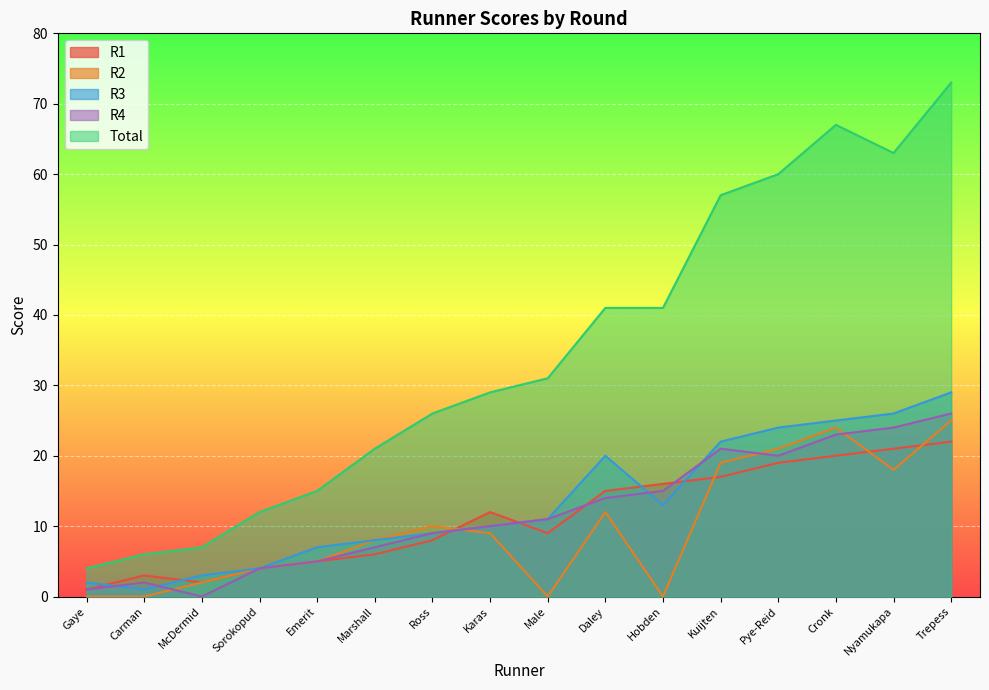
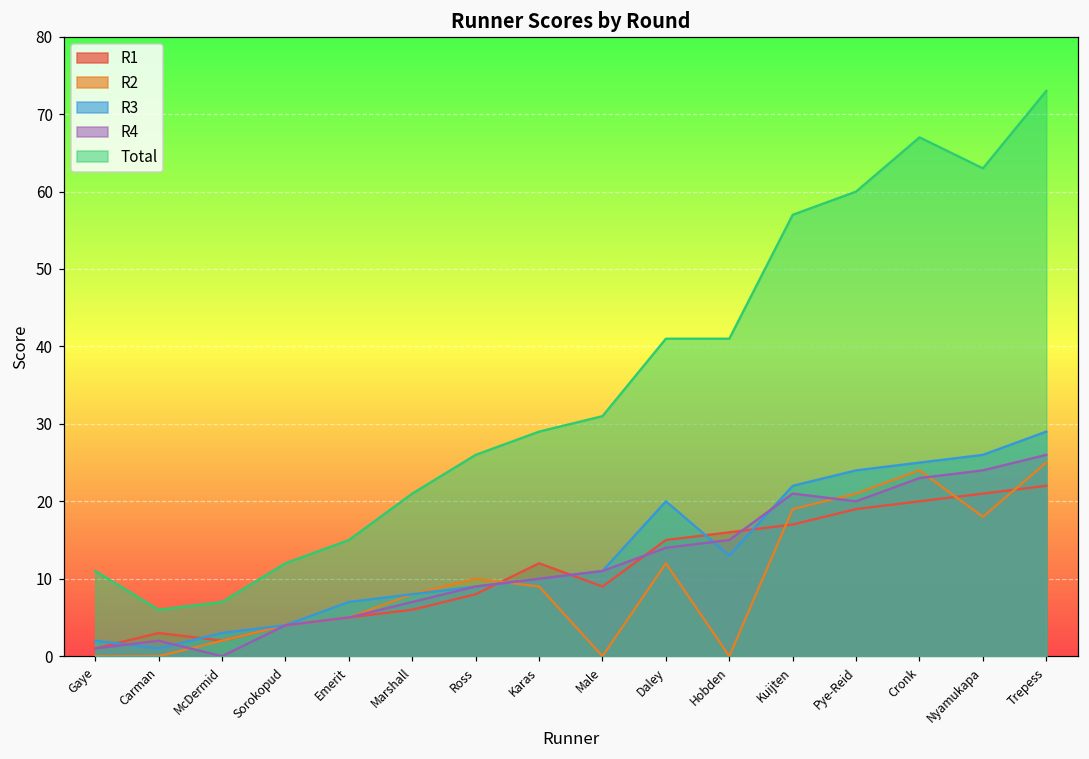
Total, Gaye: 4 -> 11
